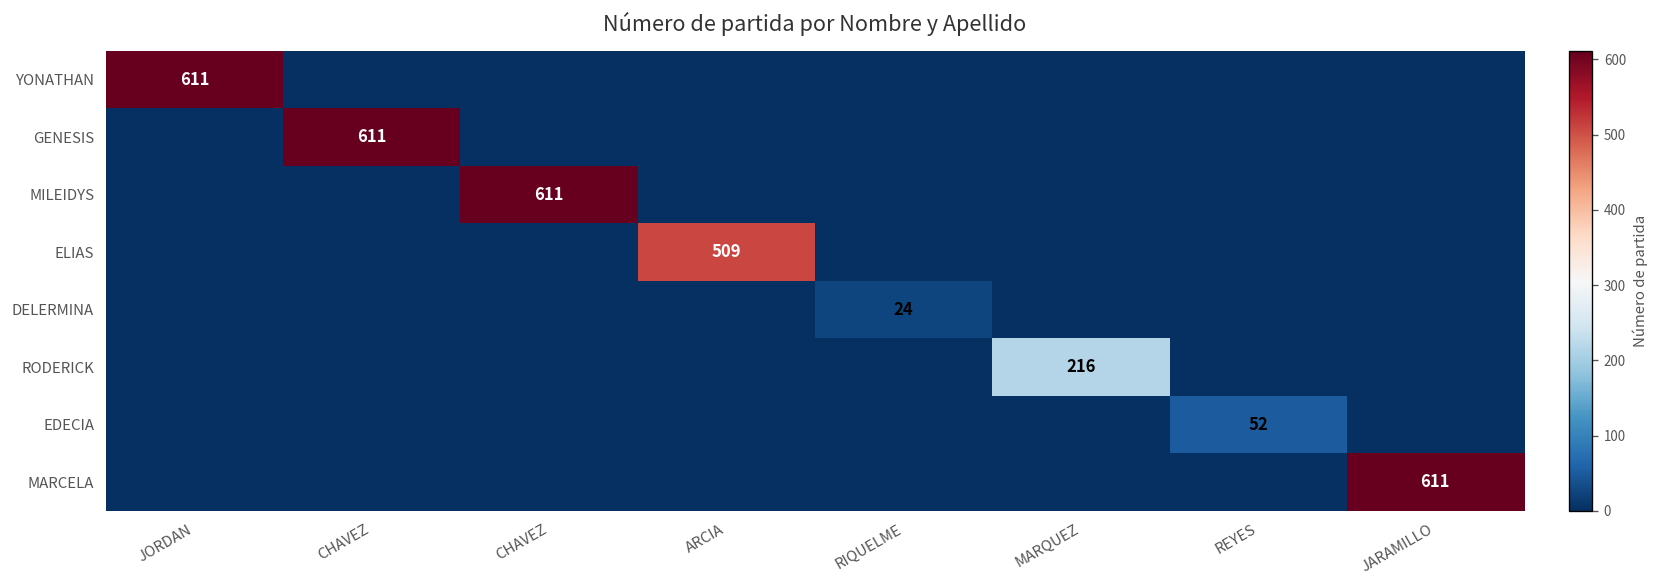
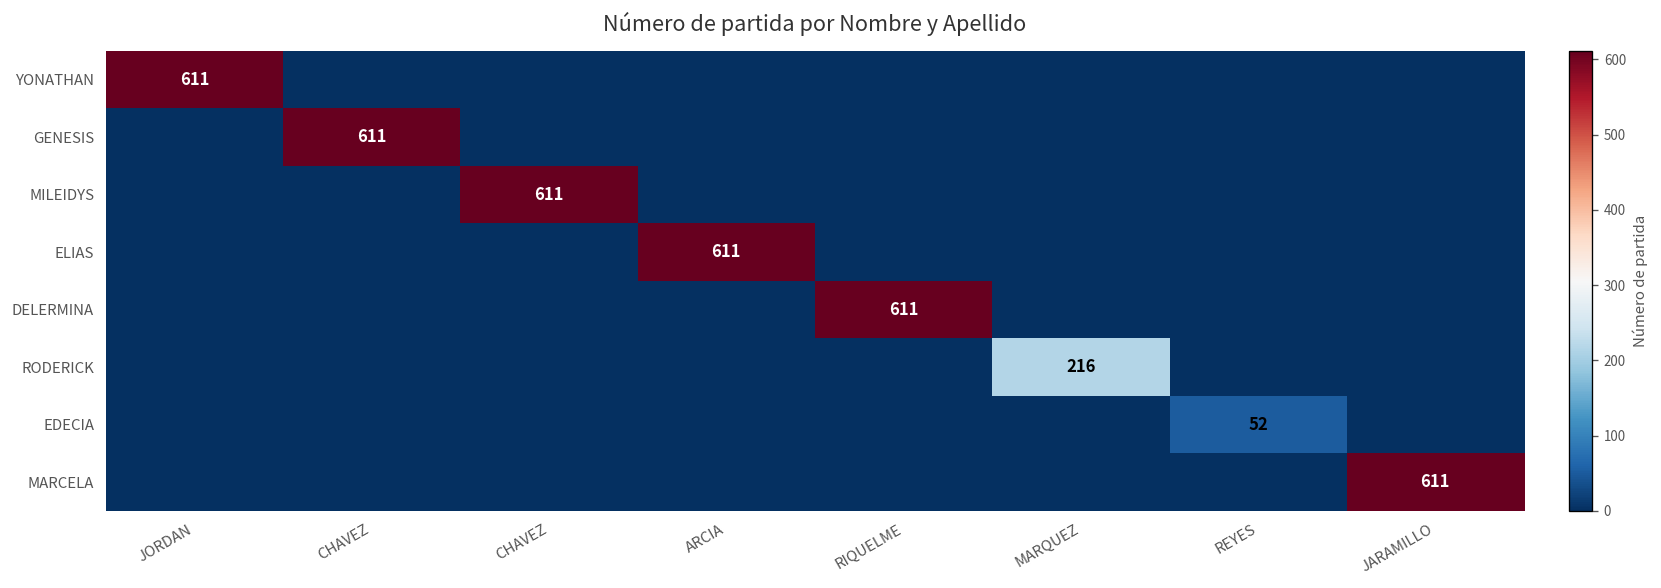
ELIAS, ARCIA: 509 -> 611
DELERMINA, RIQUELME: 24 -> 611
